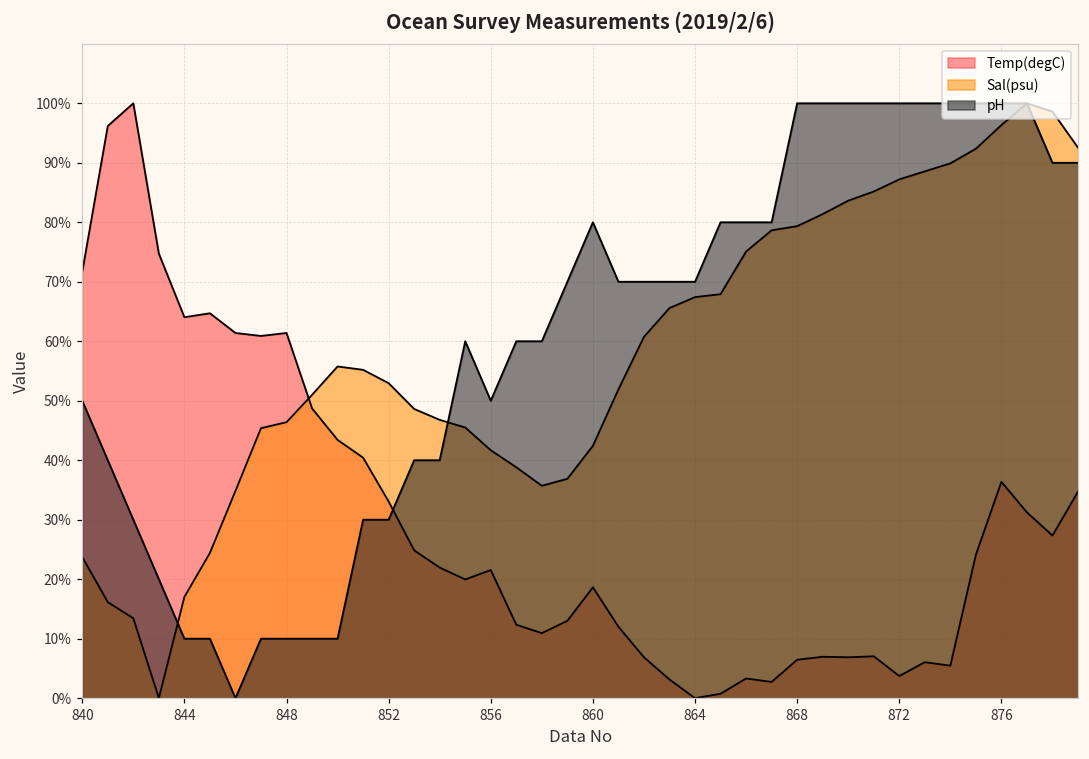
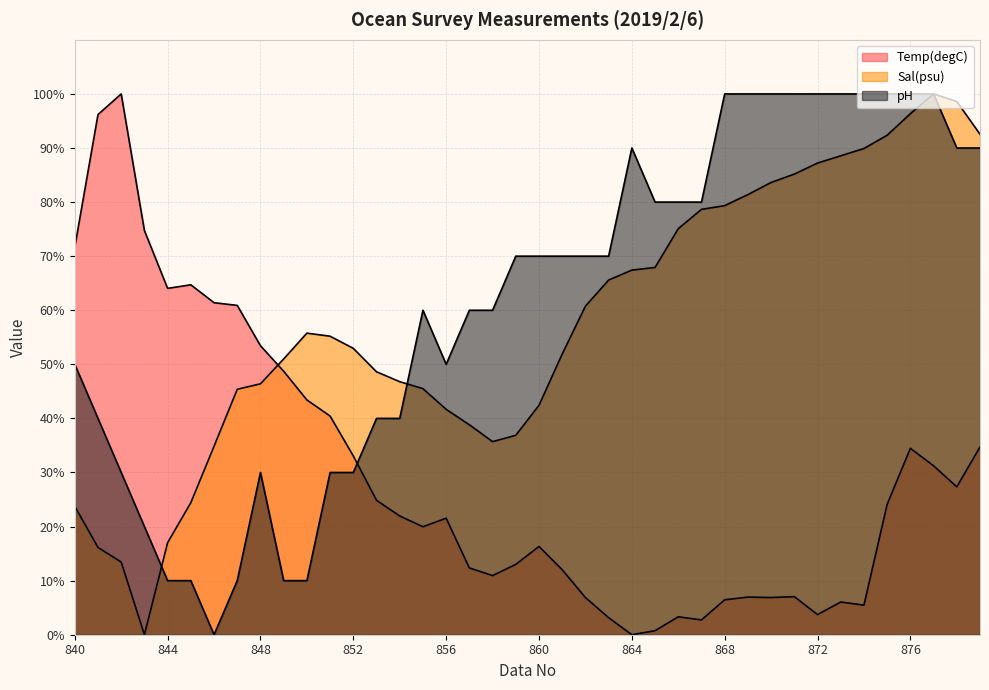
Temp(degC), 848: 61% -> 53%
pH, 848: 10% -> 30%
Temp(degC), 860: 19% -> 16%
pH, 860: 80% -> 70%
pH, 864: 70% -> 90%
Temp(degC), 876: 36% -> 34%
